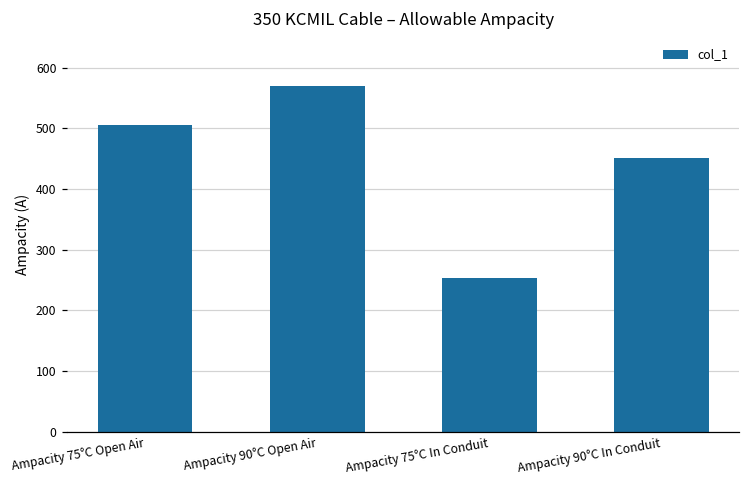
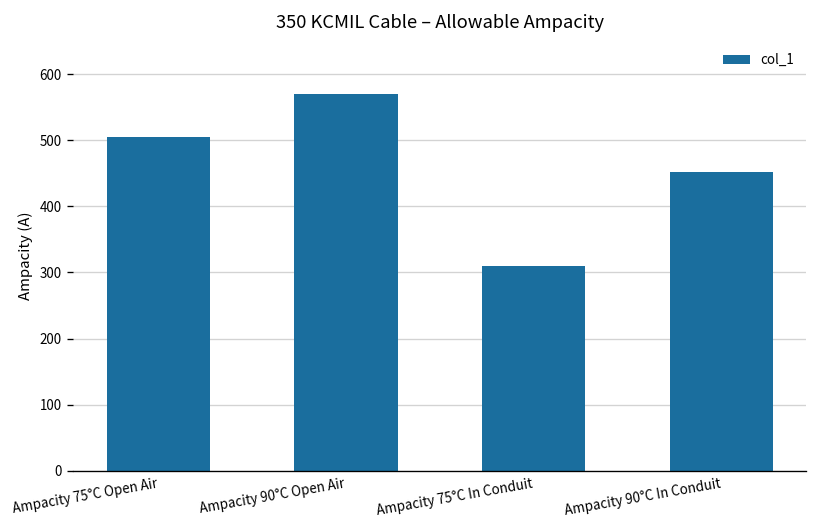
Ampacity 75°C In Conduit: 250 -> 310
